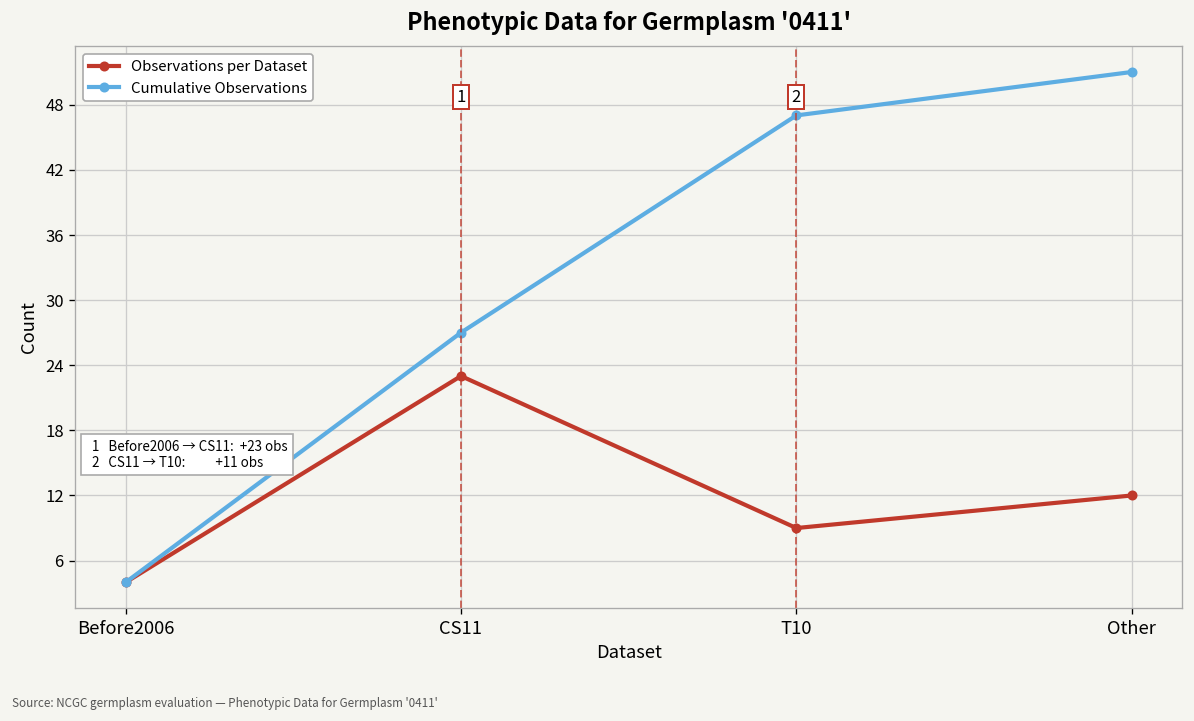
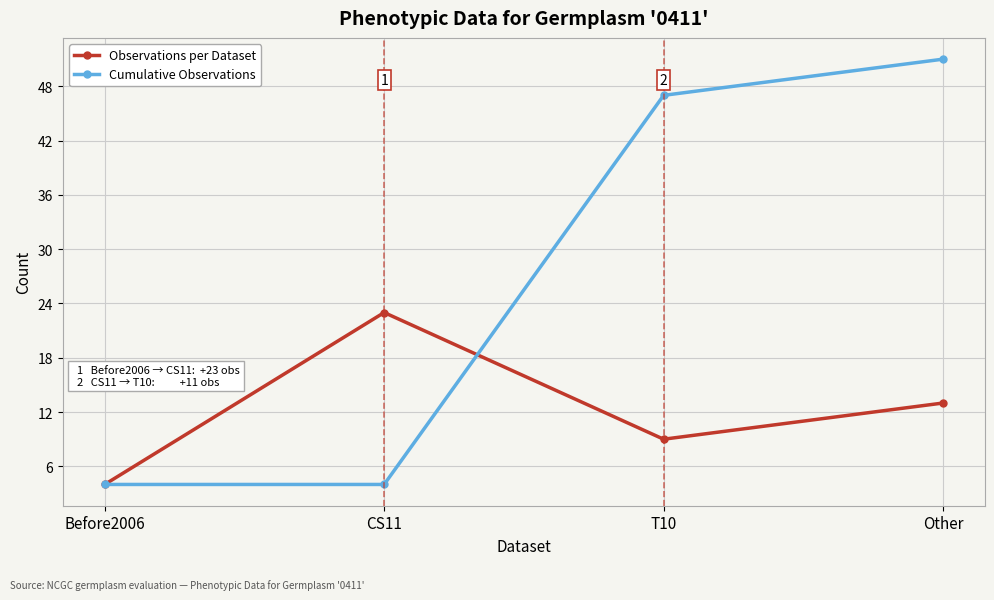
Cumulative Observations, CS11: 27 -> 4
Observations per Dataset, Other: 12 -> 13
